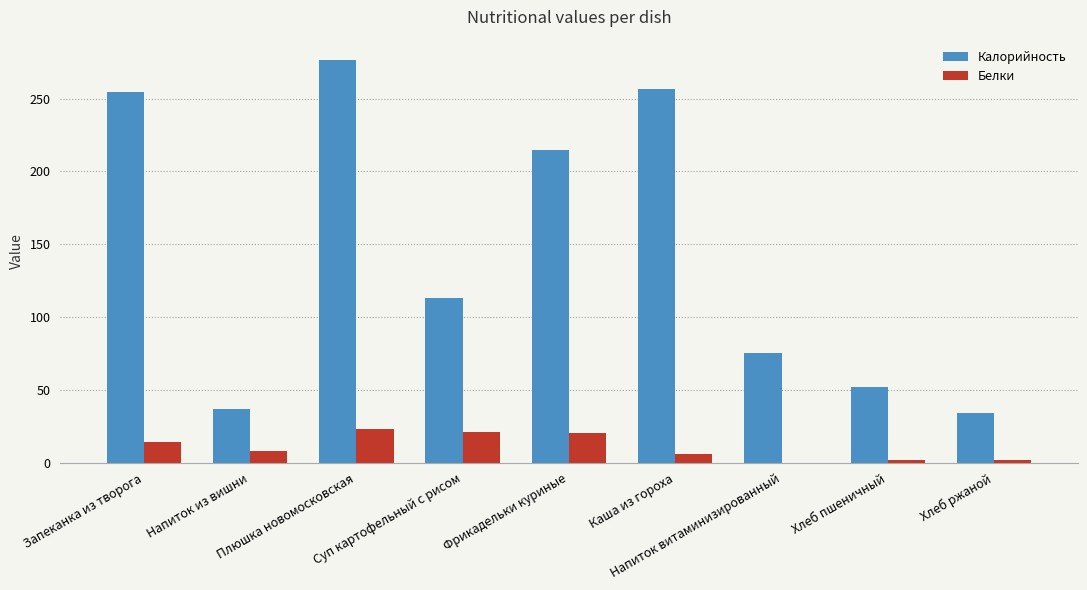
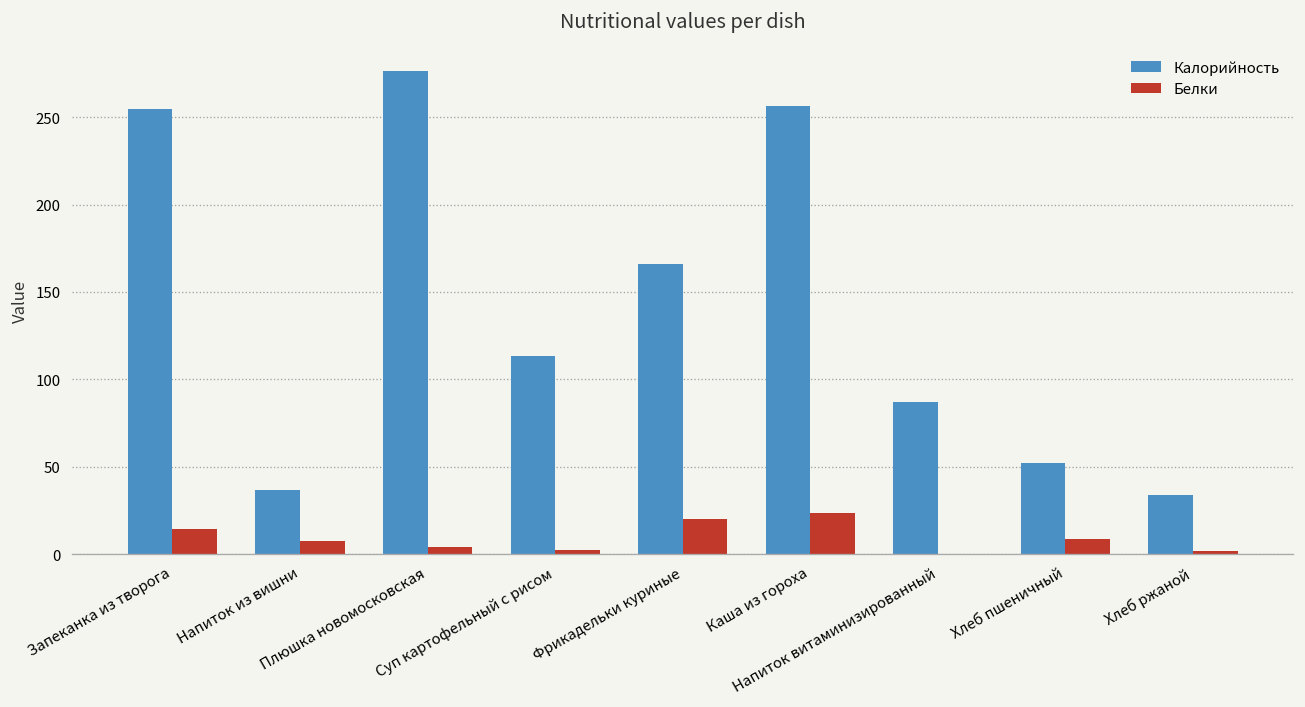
Белки, Плюшка новомосковская: 23 -> 4
Белки, Суп картофельный с рисом: 21 -> 3
Калорийность, Фрикадельки куриные: 215 -> 166
Белки, Каша из гороха: 6 -> 23
Калорийность, Напиток витаминизированный: 75 -> 87
Белки, Хлеб пшеничный: 2 -> 8
